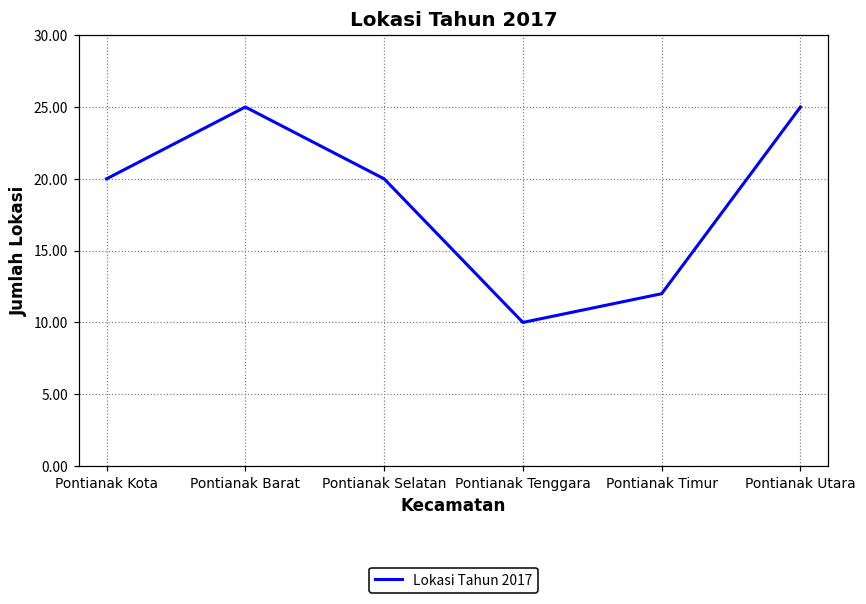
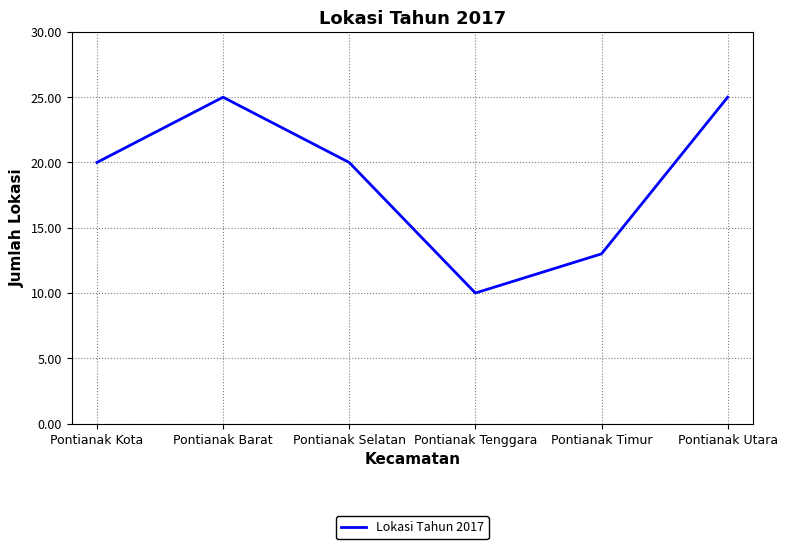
Pontianak Timur: 12 -> 13
